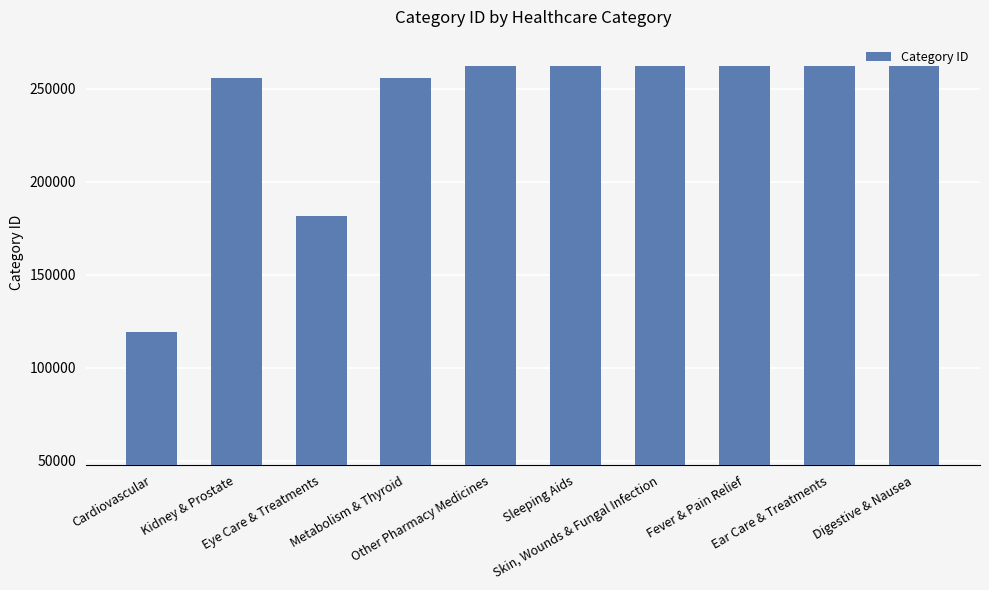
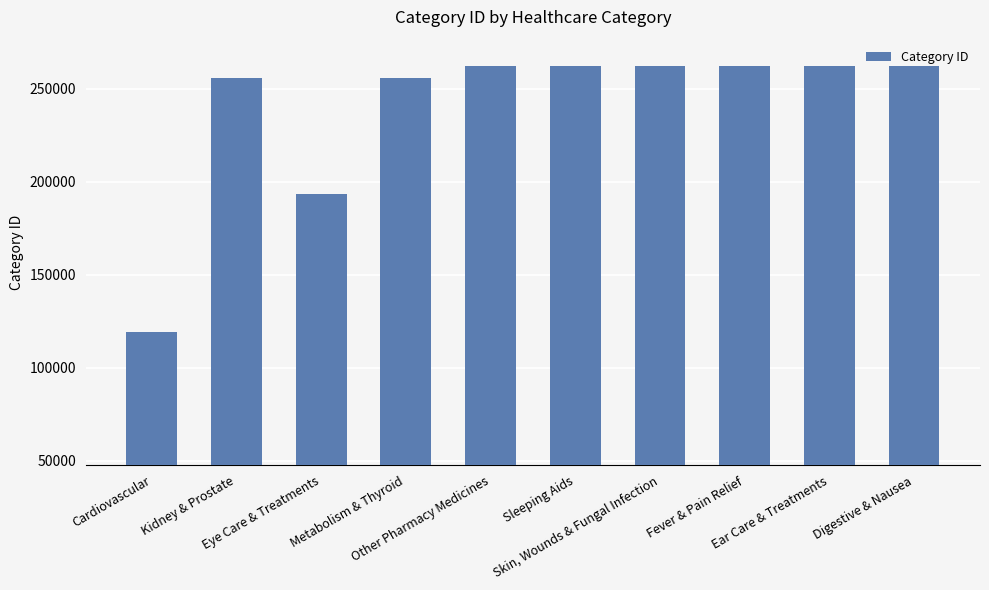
Eye Care & Treatments: 181000 -> 193000
